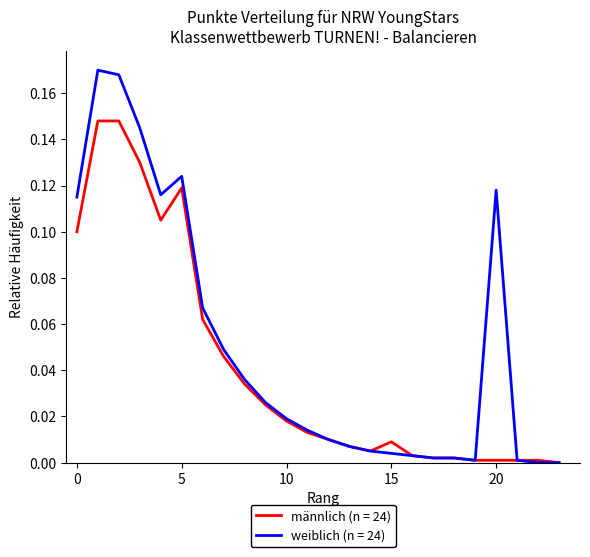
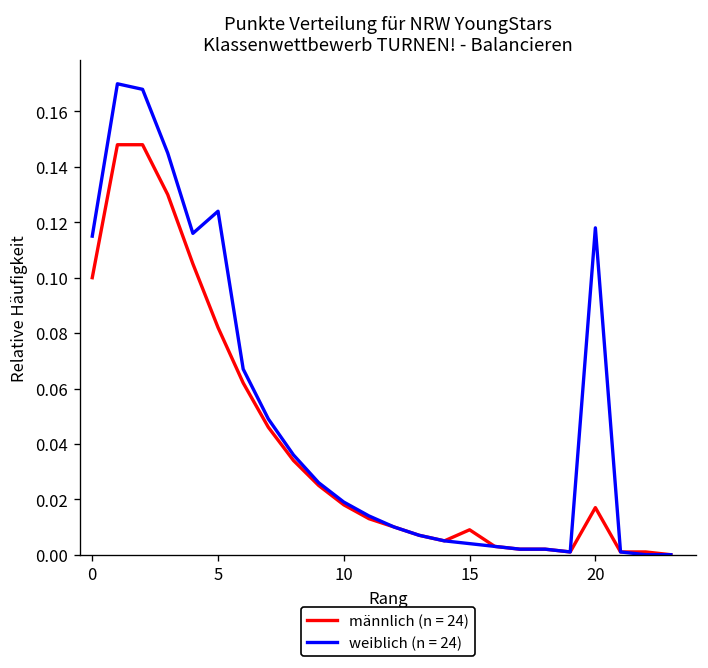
männlich (n = 24), 5: 0.119 -> 0.082
männlich (n = 24), 20: 0.001 -> 0.017
